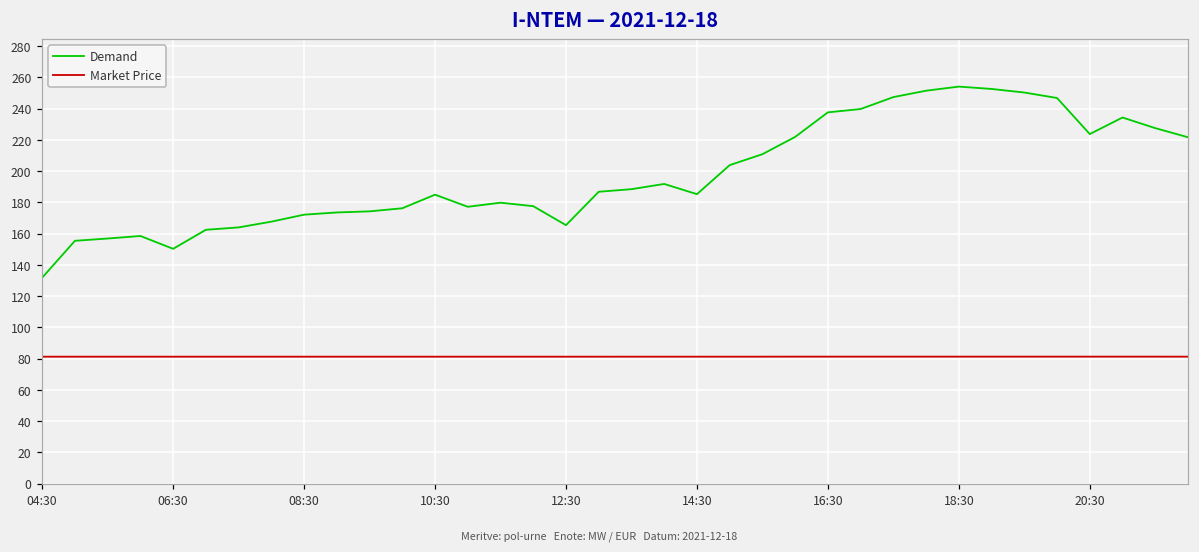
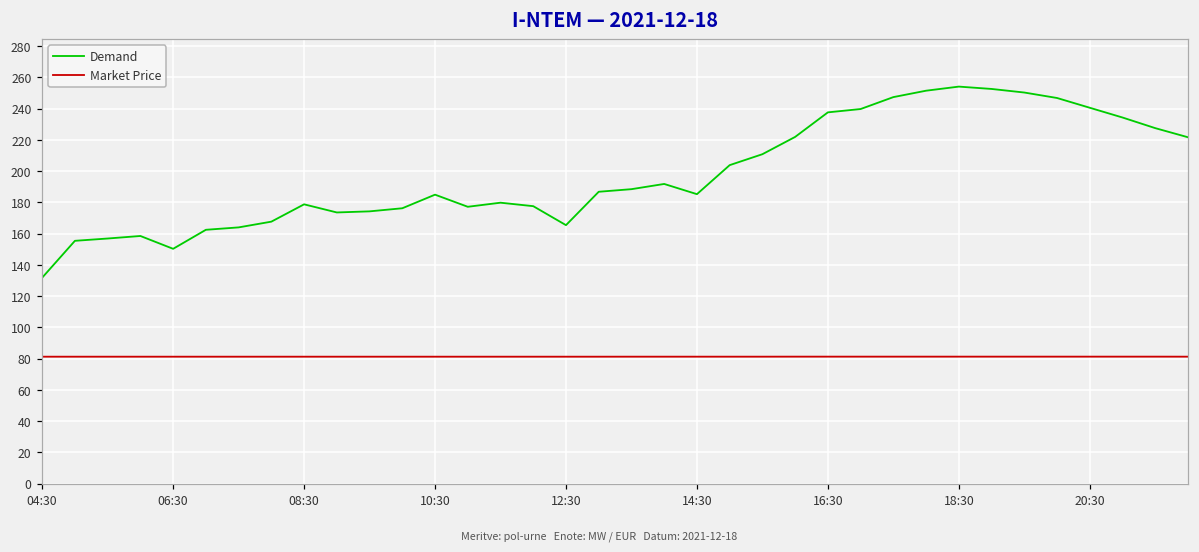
Demand, 08:30: 172 -> 179
Demand, 20:30: 224 -> 240
